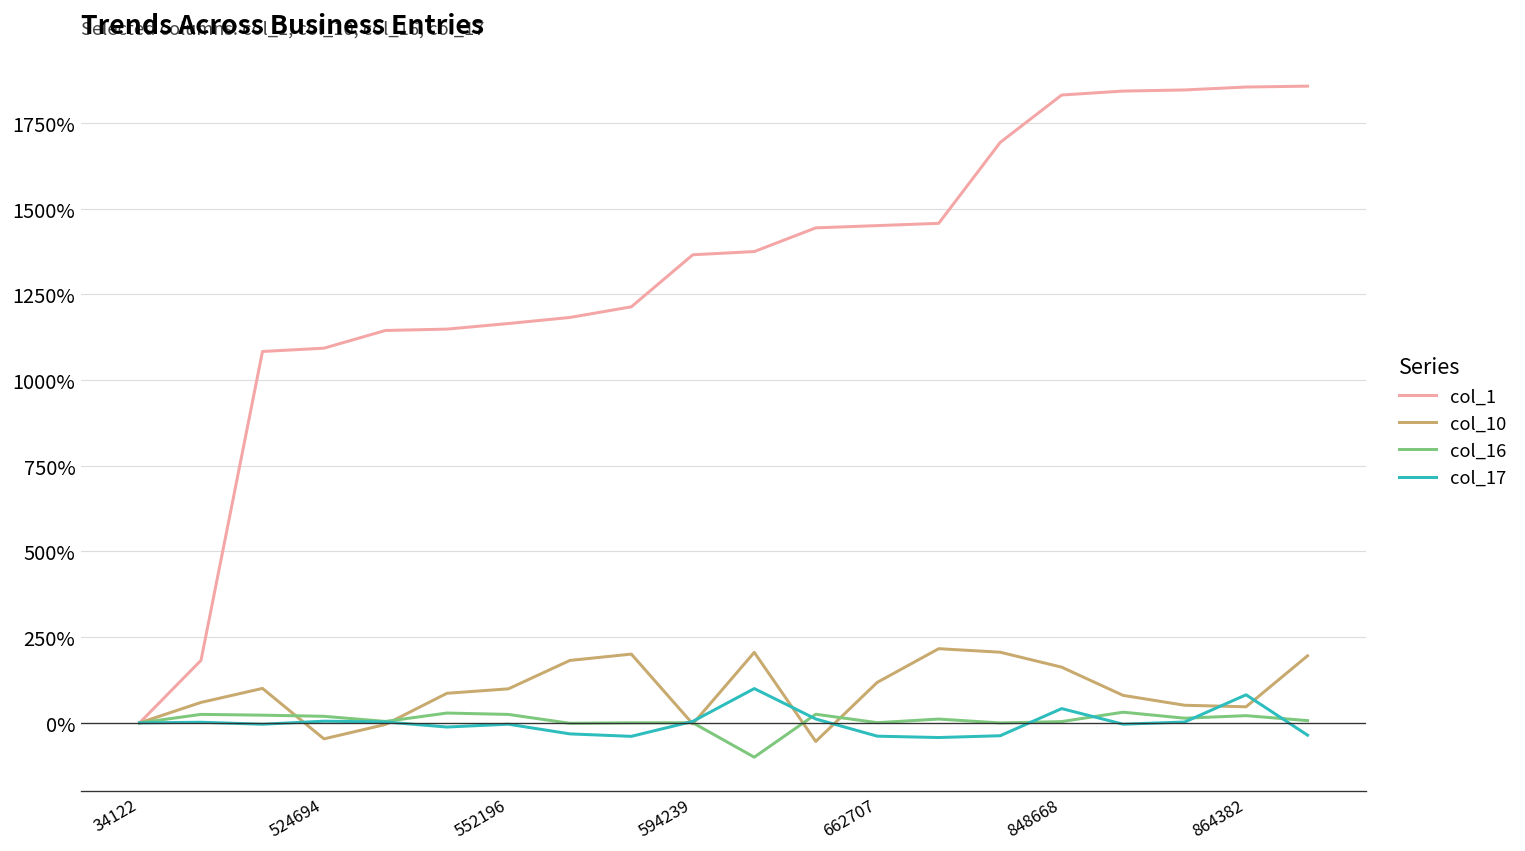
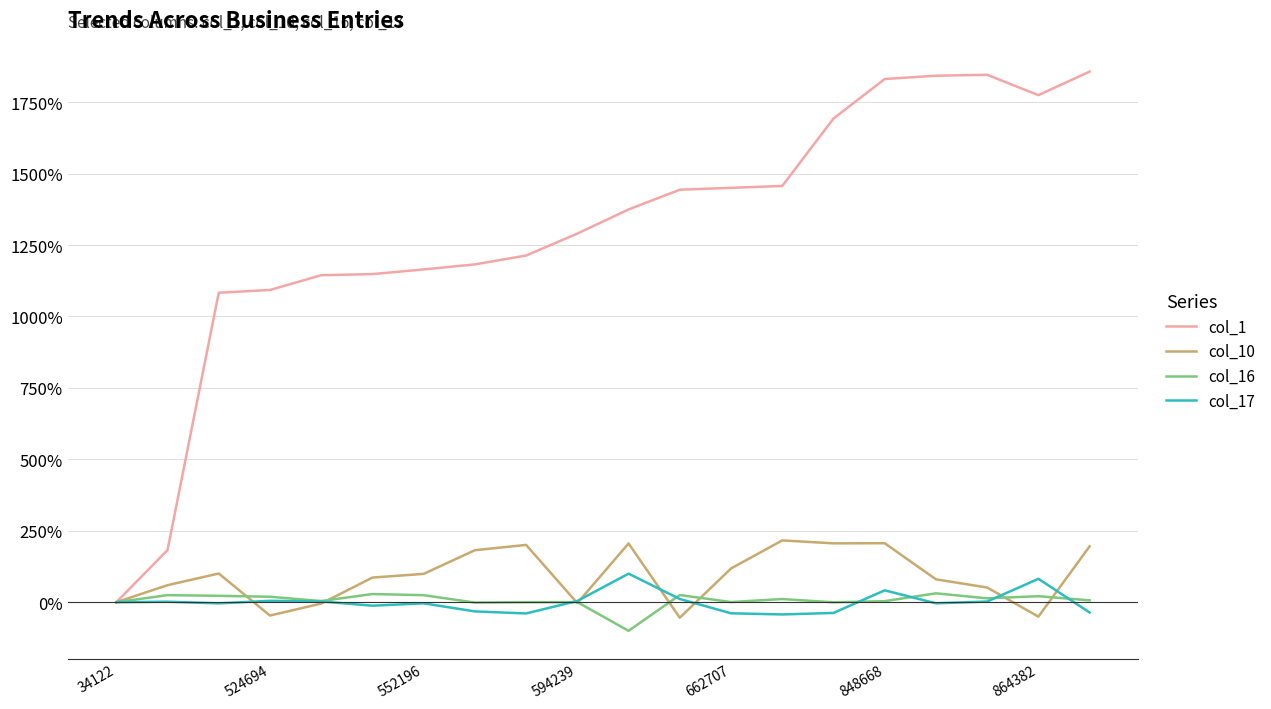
col_1, 594239: 1370% -> 1290%
col_10, 848668: 160% -> 210%
col_1, 864382: 1850% -> 1770%
col_10, 864382: 50% -> -50%
